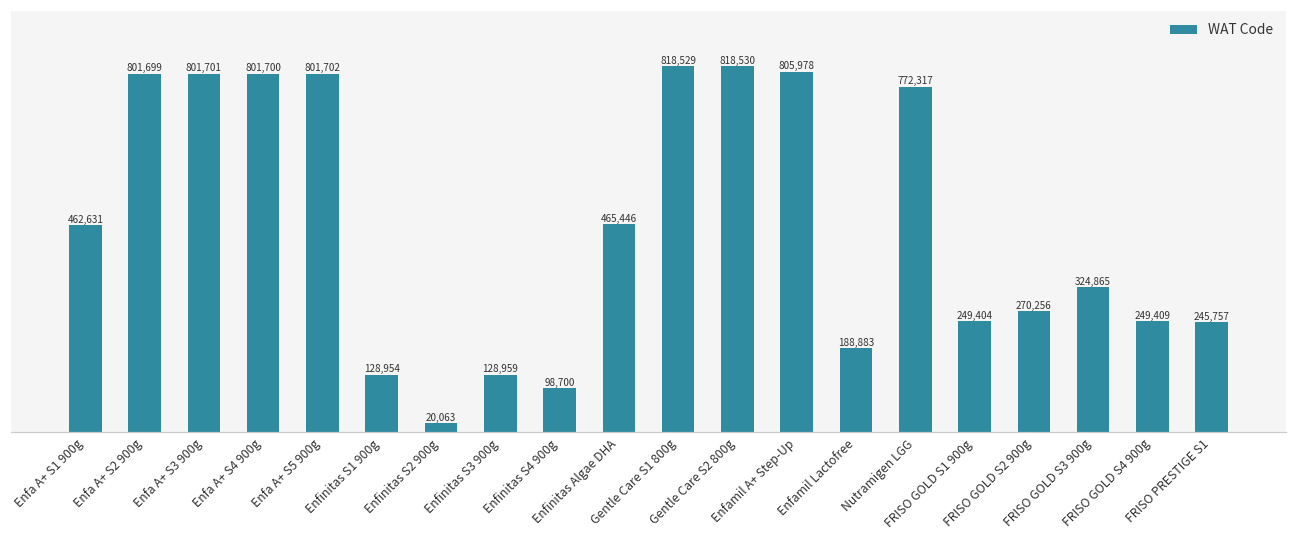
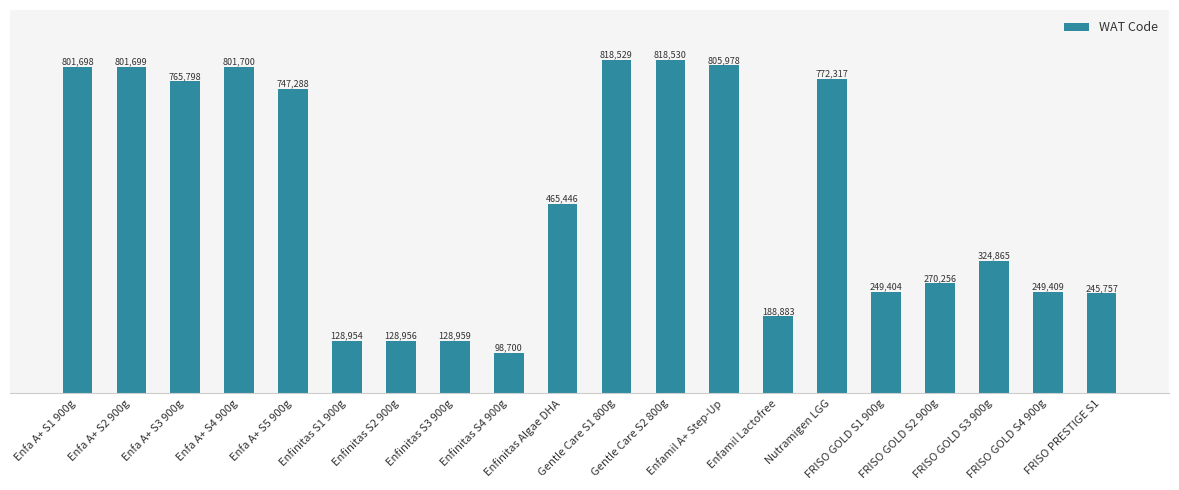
Enfa A+ S1 900g: 462,631 -> 801,698
Enfa A+ S3 900g: 801,701 -> 765,798
Enfa A+ S5 900g: 801,702 -> 747,288
Enfinitas S2 900g: 20,063 -> 128,956
